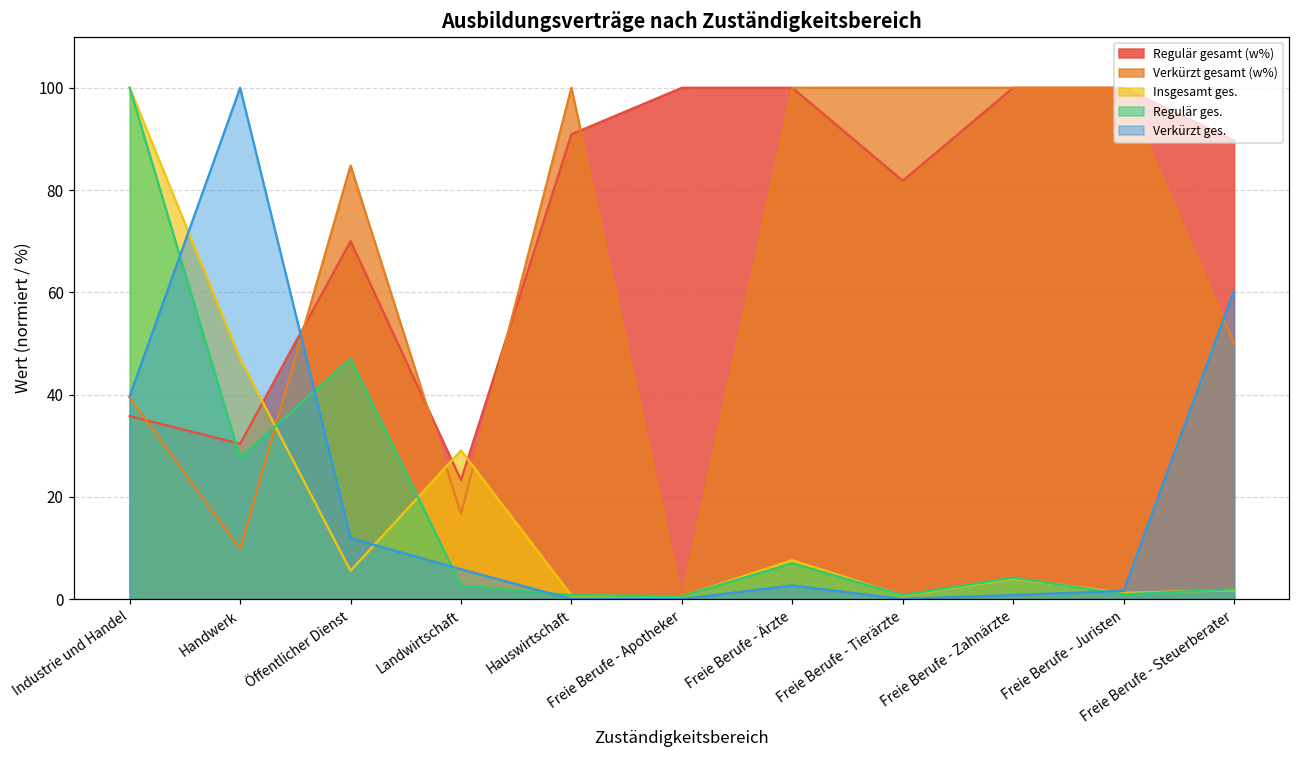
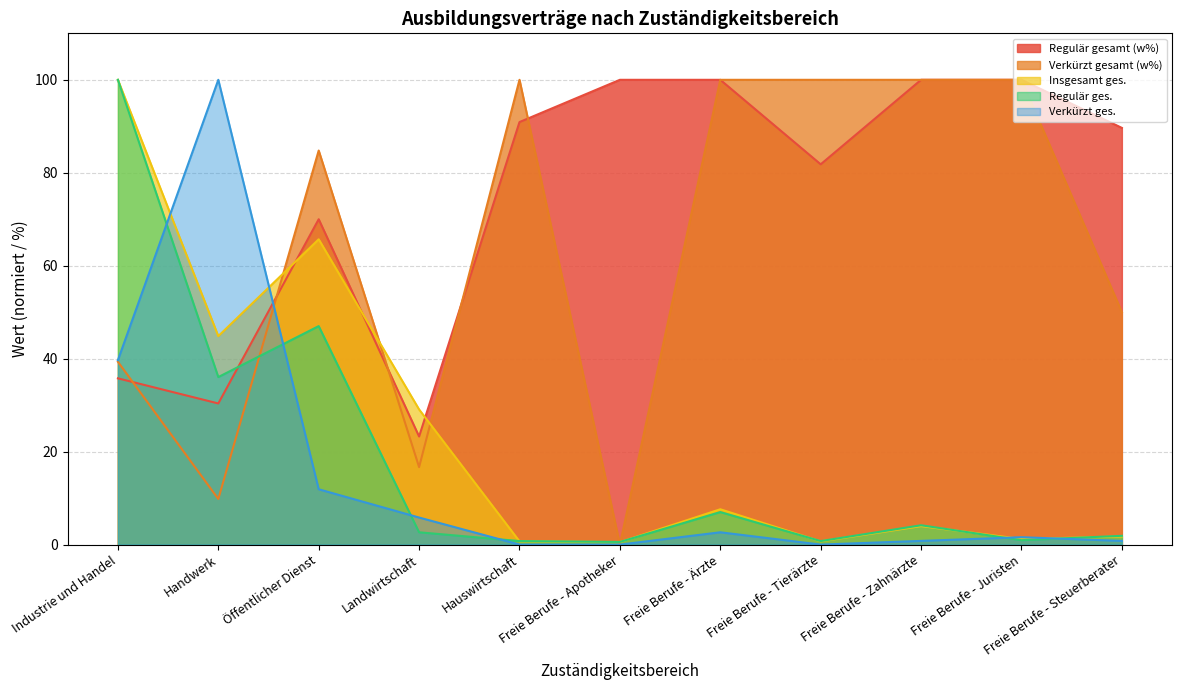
Insgesamt ges., Handwerk: 47 -> 45
Regulär ges., Handwerk: 28 -> 36
Insgesamt ges., Öffentlicher Dienst: 6 -> 66
Verkürzt ges., Freie Berufe - Steuerberater: 60 -> 1
